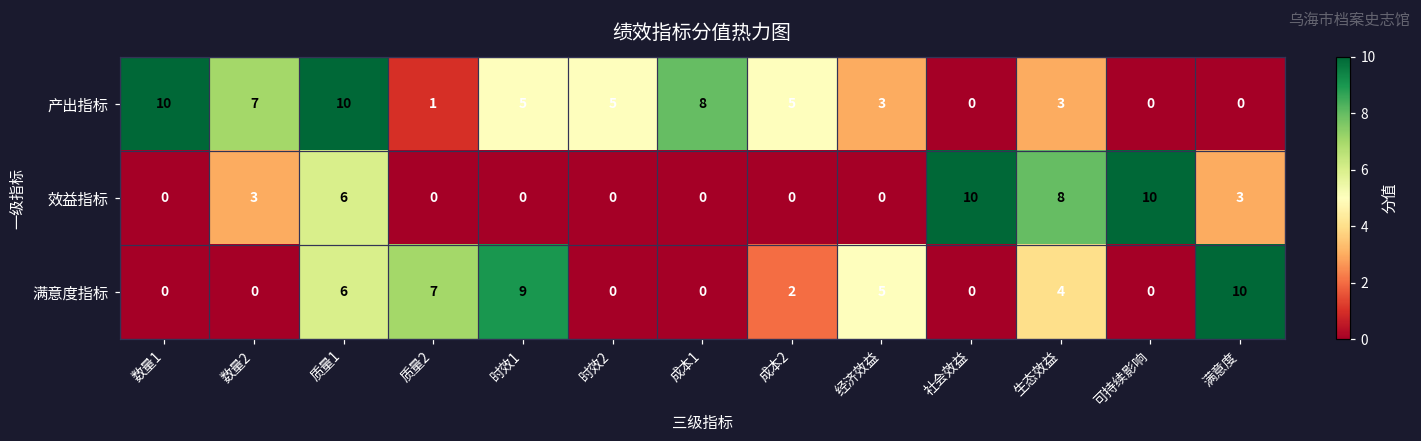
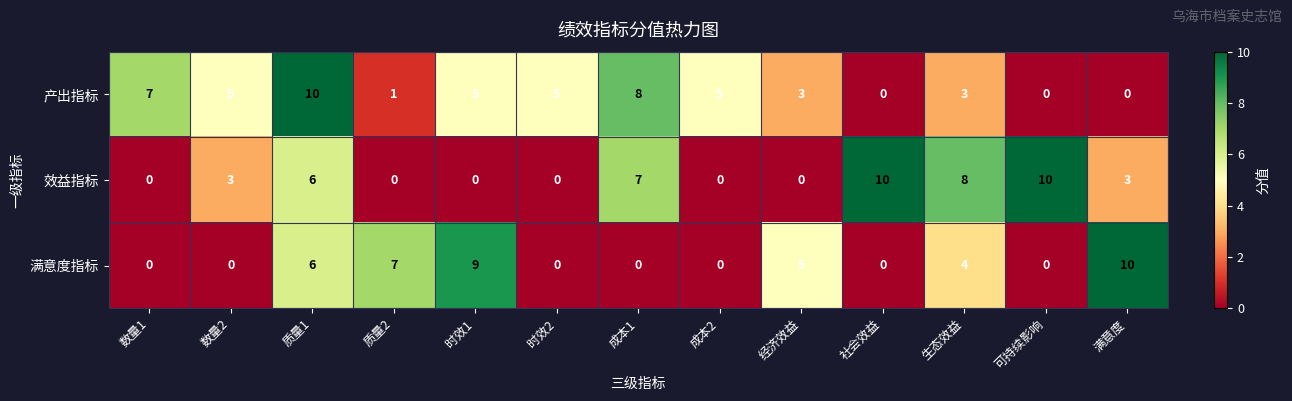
产出指标, 数量1: 10 -> 7
产出指标, 数量2: 7 -> 5
效益指标, 成本1: 0 -> 7
满意度指标, 成本2: 2 -> 0
